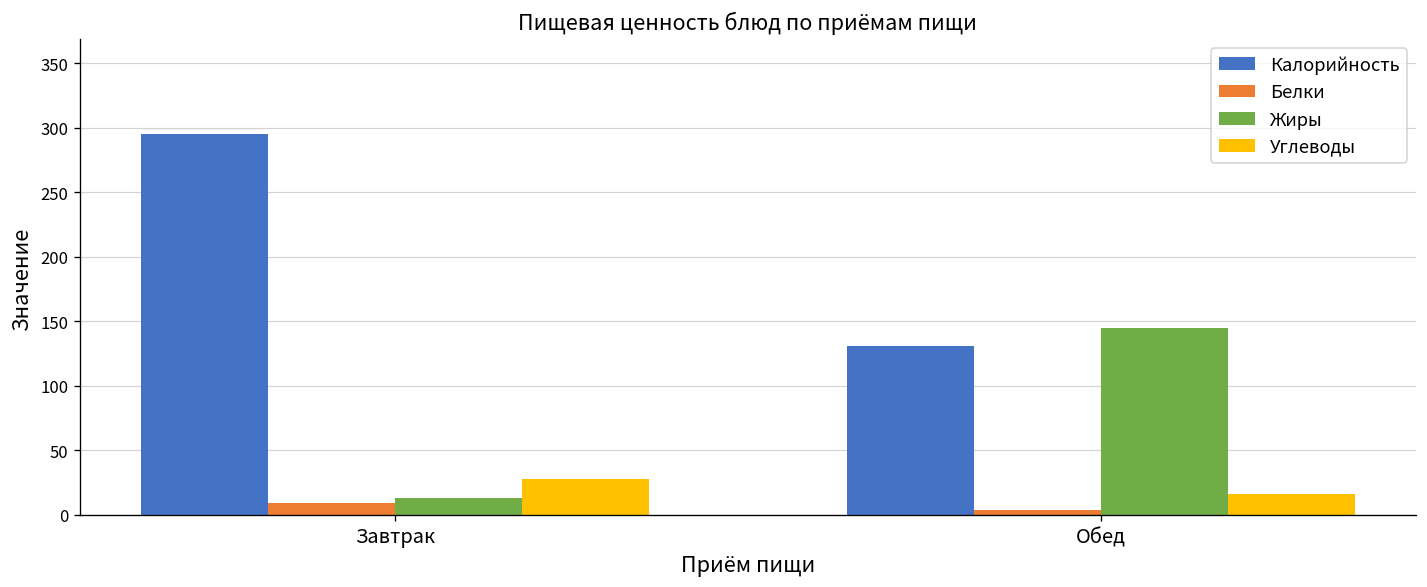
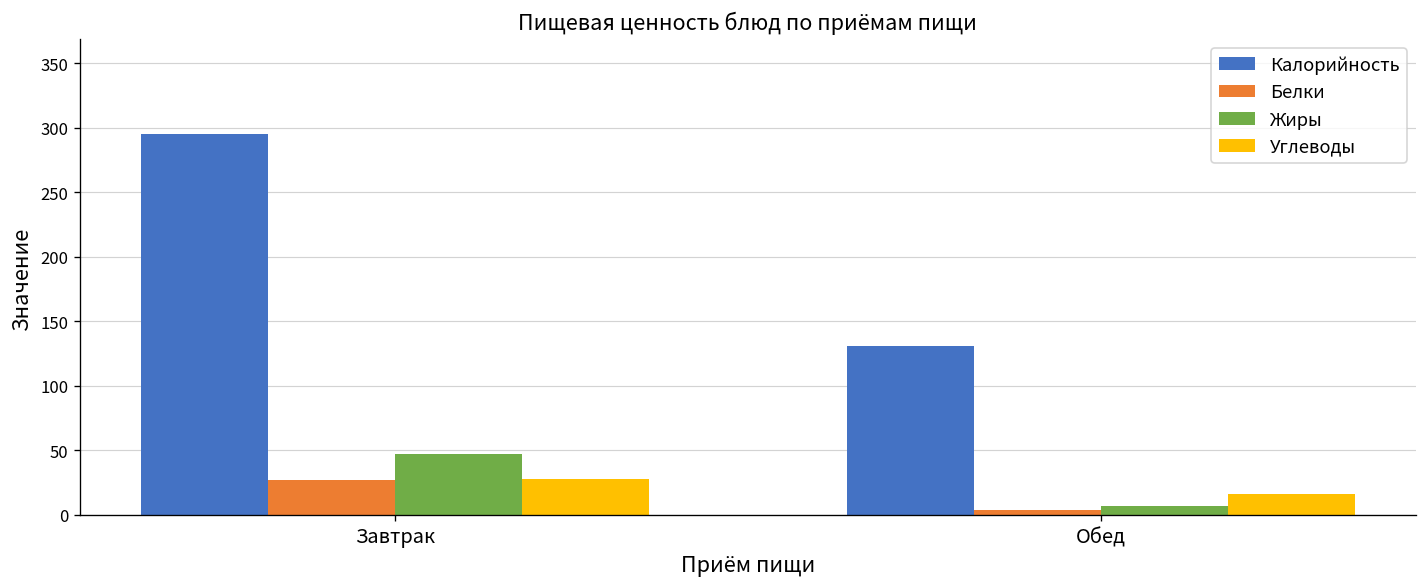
Белки, Завтрак: 9 -> 27
Жиры, Завтрак: 13 -> 47
Жиры, Обед: 145 -> 7
